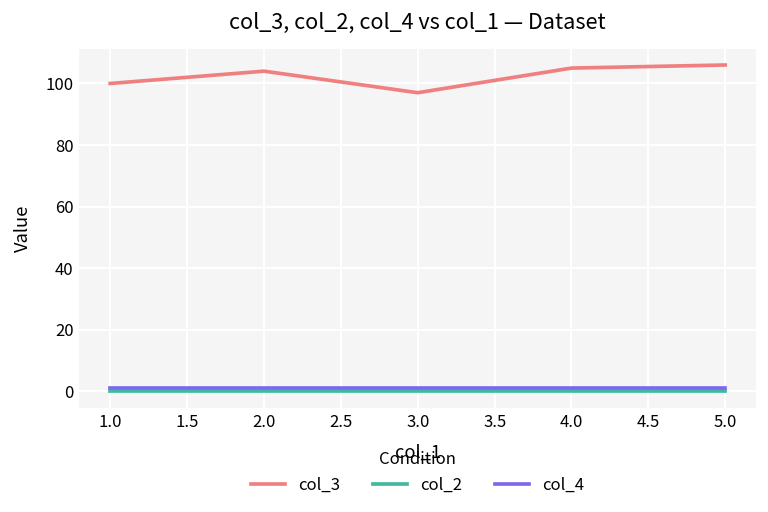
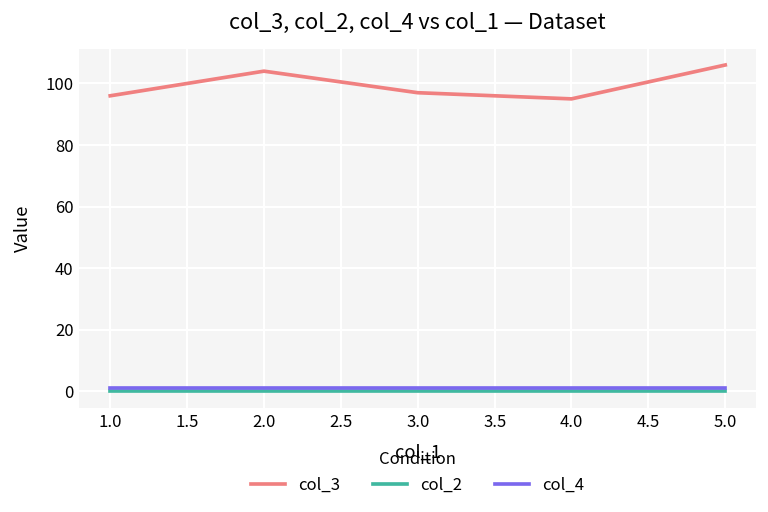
col_3, 1.0: 100 -> 96
col_3, 4.0: 105 -> 95
